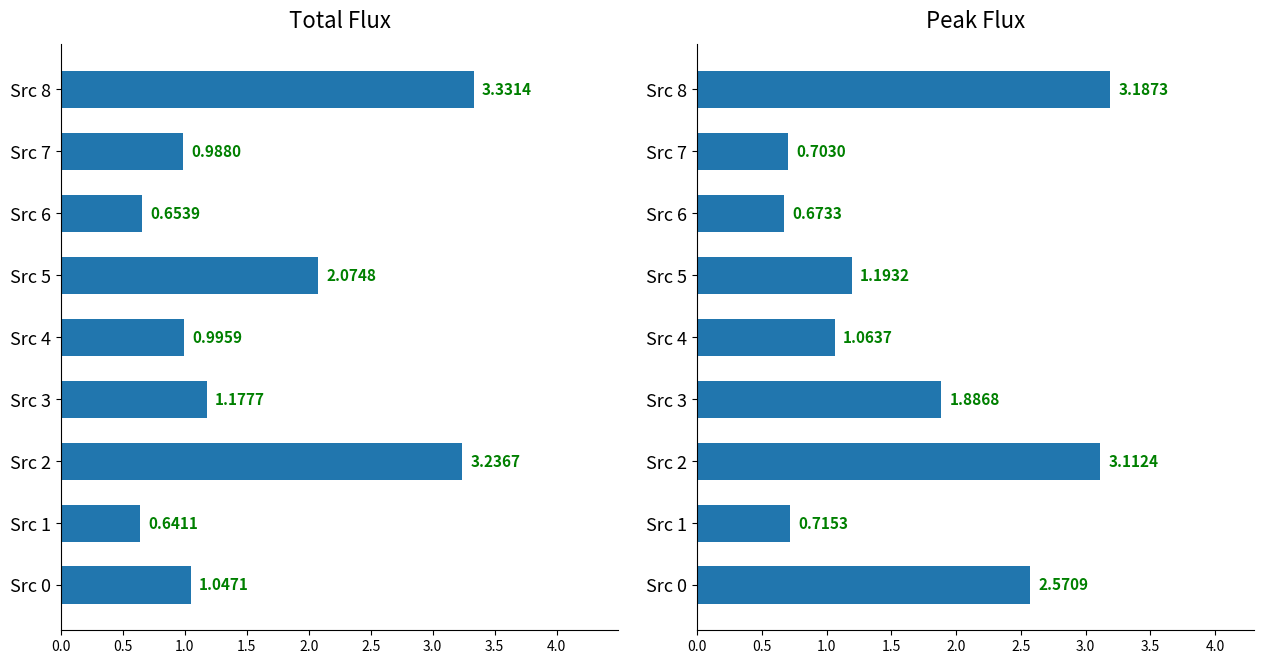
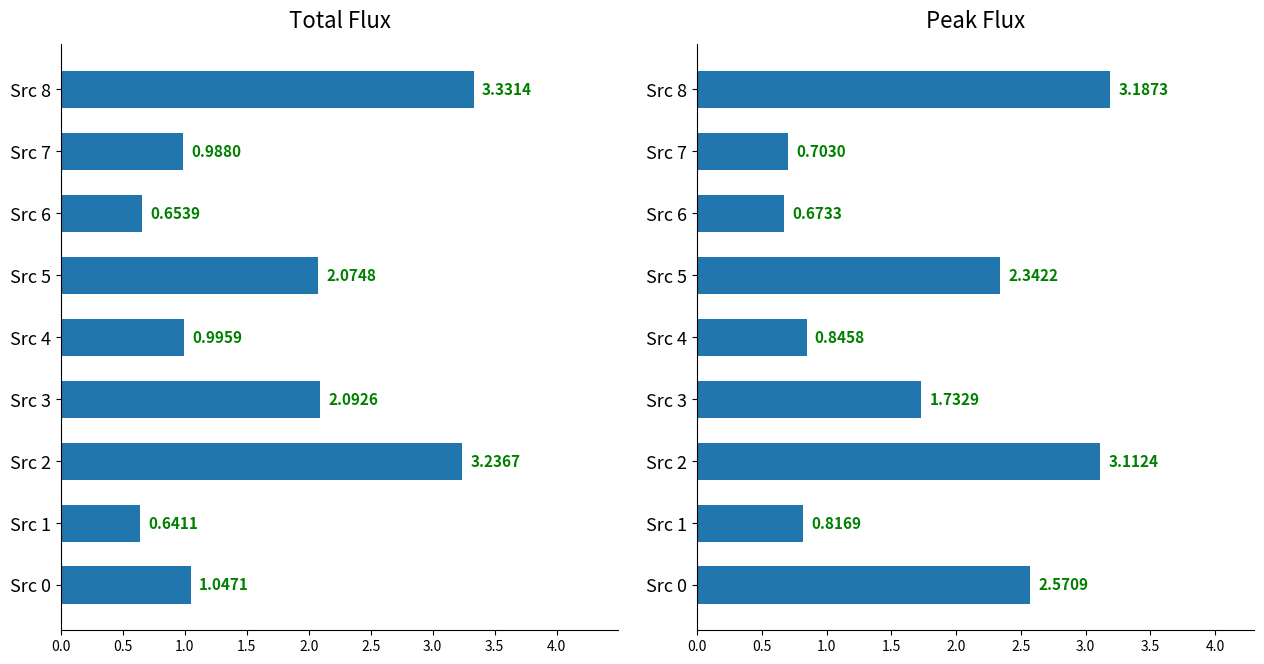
Total Flux, Src 3: 1.1777 -> 2.0926
Peak Flux, Src 5: 1.1932 -> 2.3422
Peak Flux, Src 4: 1.0637 -> 0.8458
Peak Flux, Src 3: 1.8868 -> 1.7329
Peak Flux, Src 1: 0.7153 -> 0.8169
